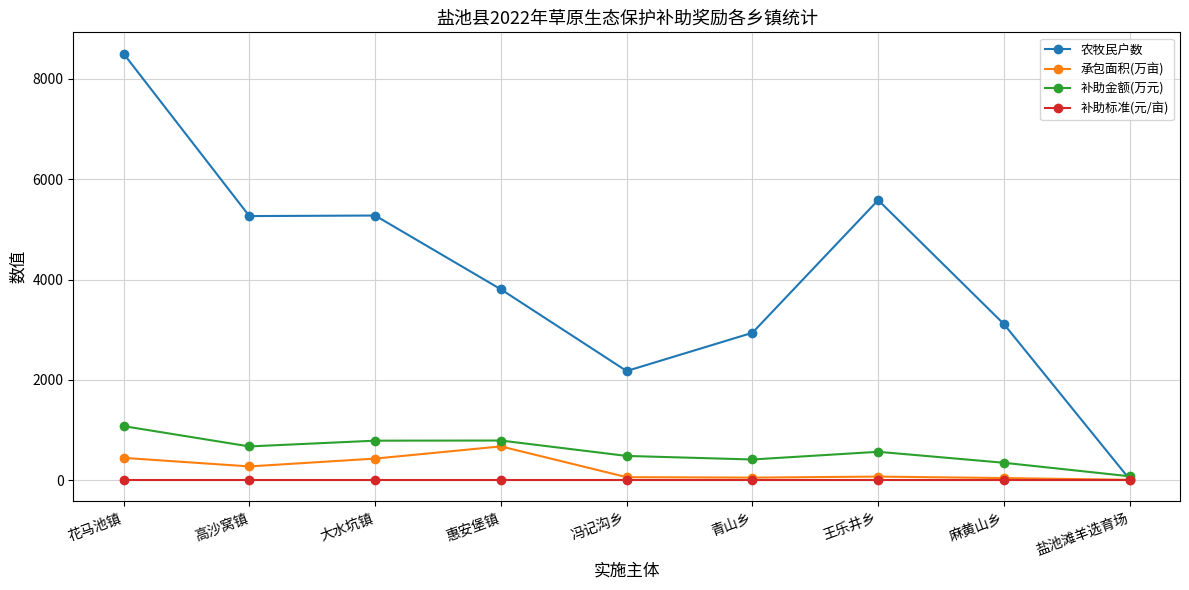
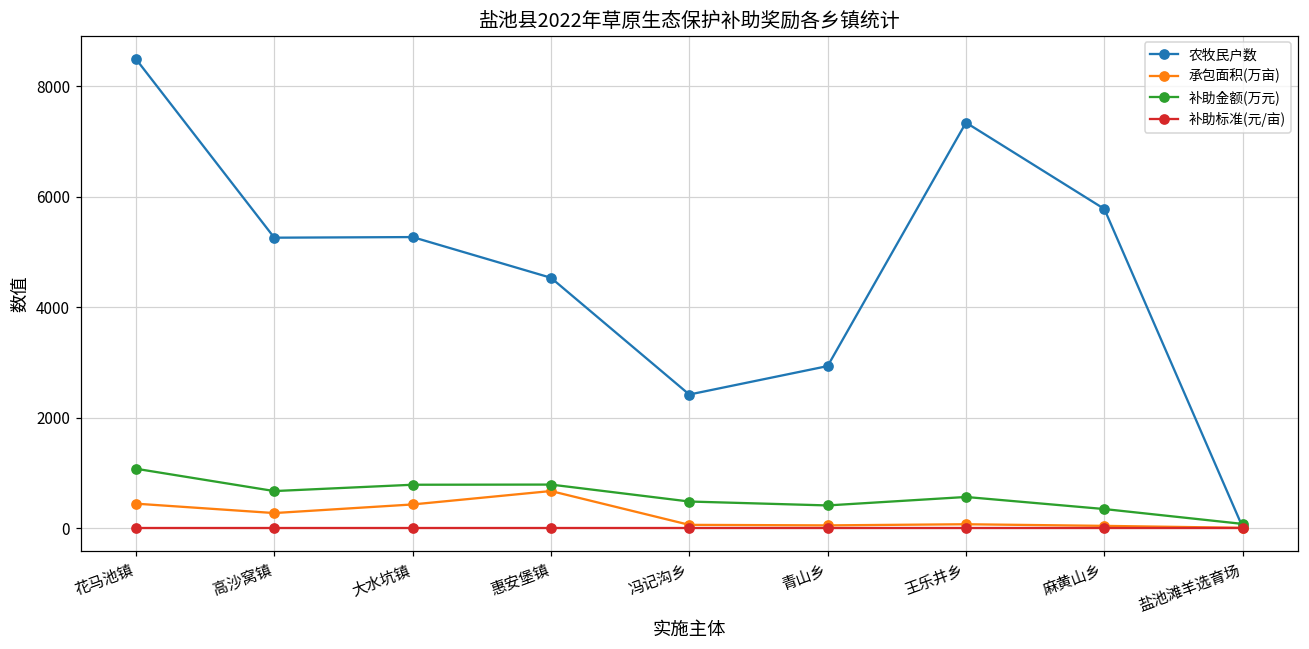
农牧民户数, 惠安堡镇: 3800 -> 4500
农牧民户数, 冯记沟乡: 2200 -> 2400
农牧民户数, 王乐井乡: 5600 -> 7300
农牧民户数, 麻黄山乡: 3100 -> 5800
